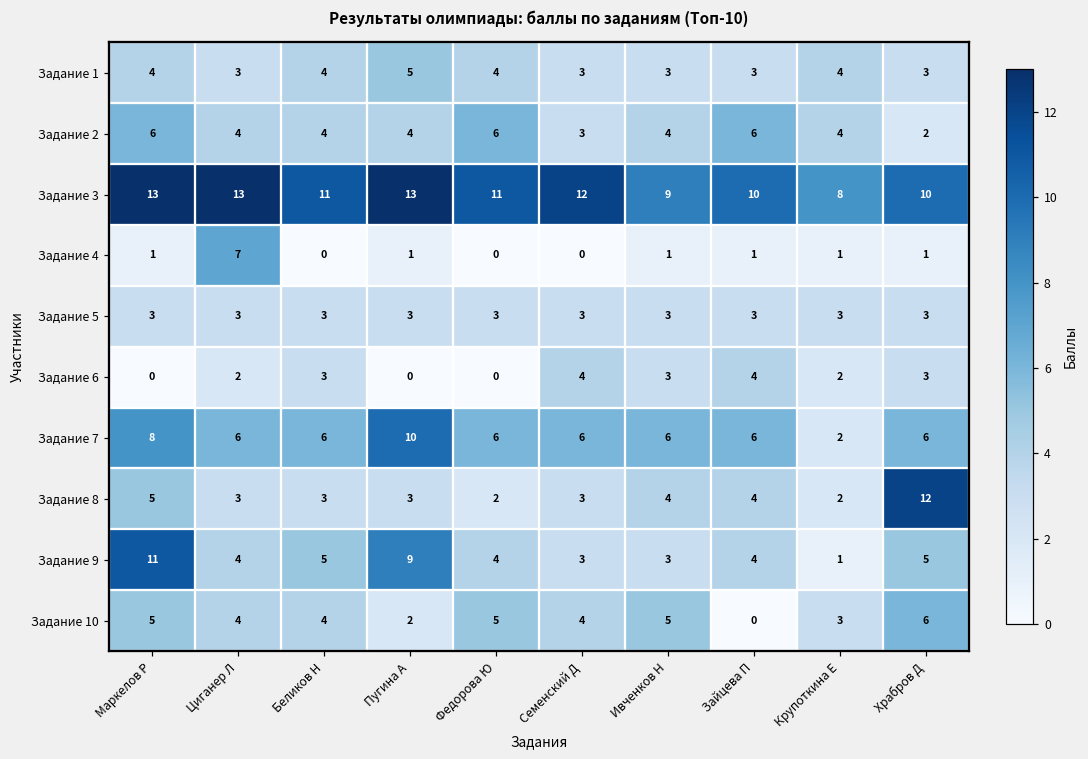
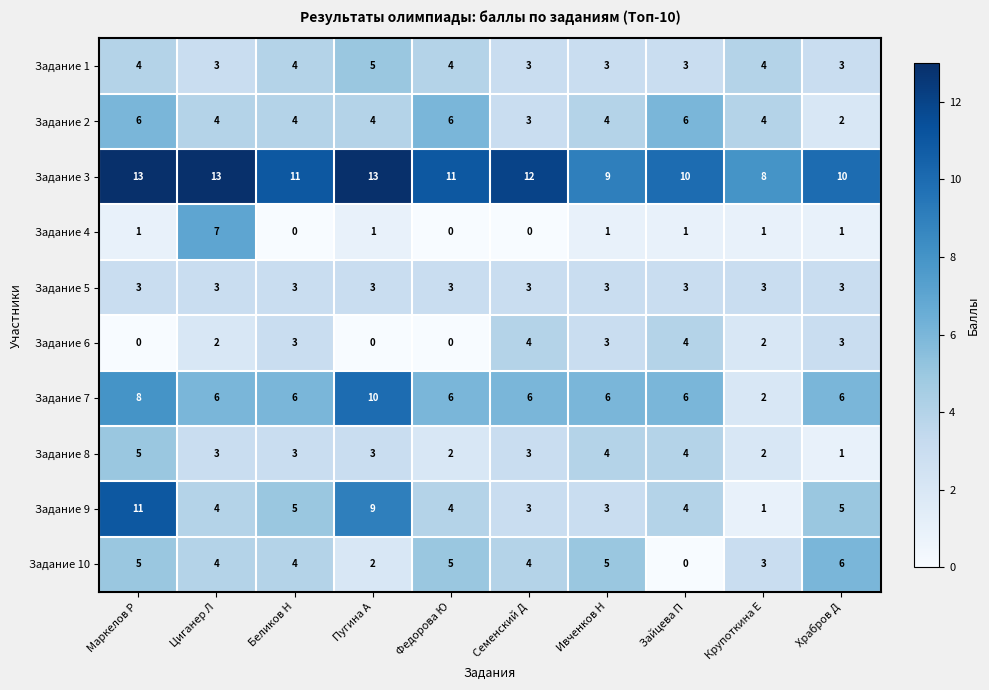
Задание 8, Храбров Д: 12 -> 1
